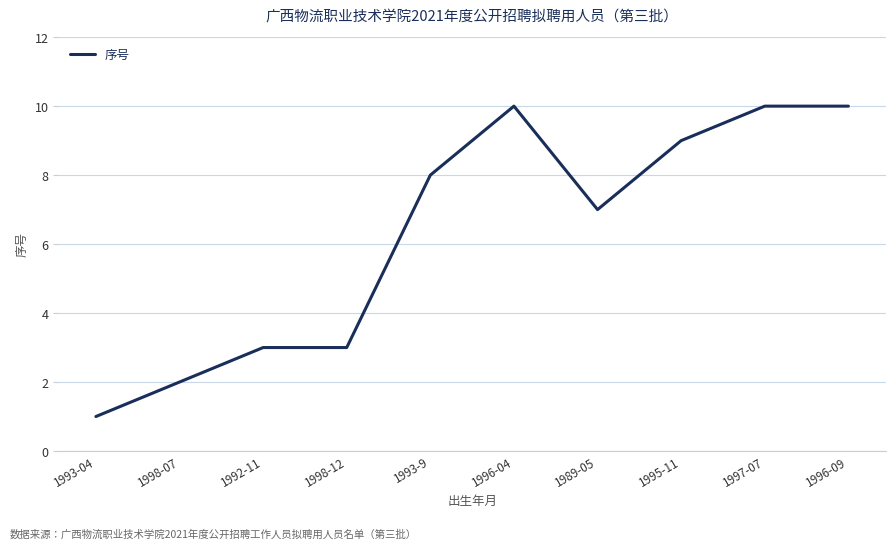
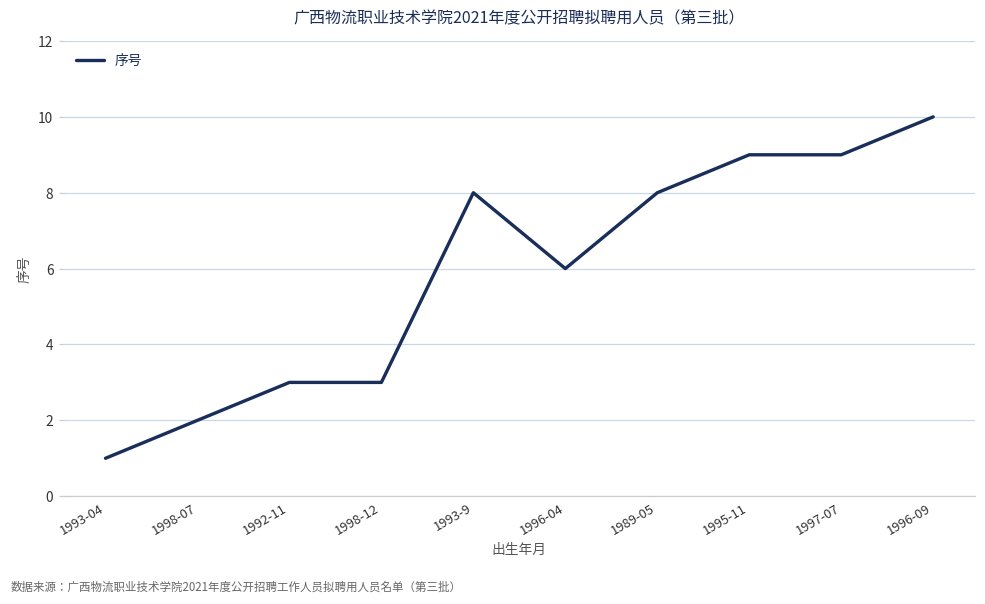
1996-04: 10 -> 6
1989-05: 7 -> 8
1997-07: 10 -> 9
